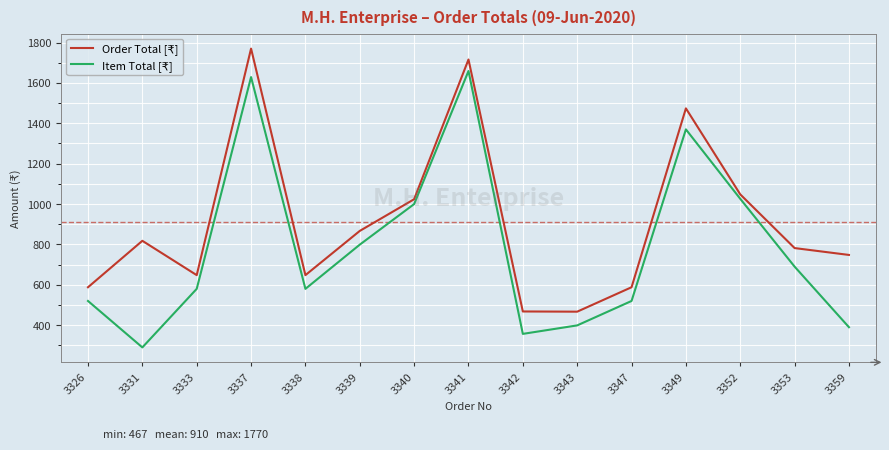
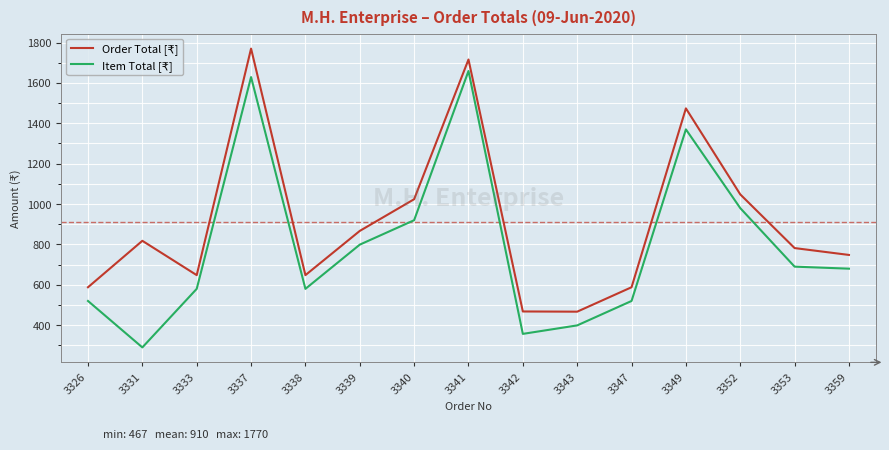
Item Total [₹], 3340: 1000 -> 920
Item Total [₹], 3352: 1030 -> 980
Item Total [₹], 3359: 390 -> 680
